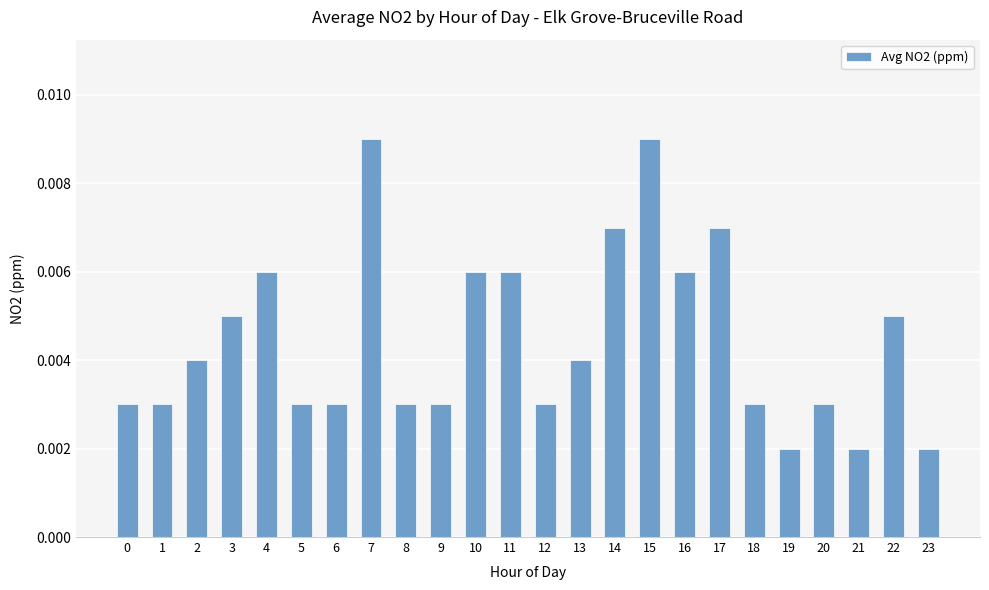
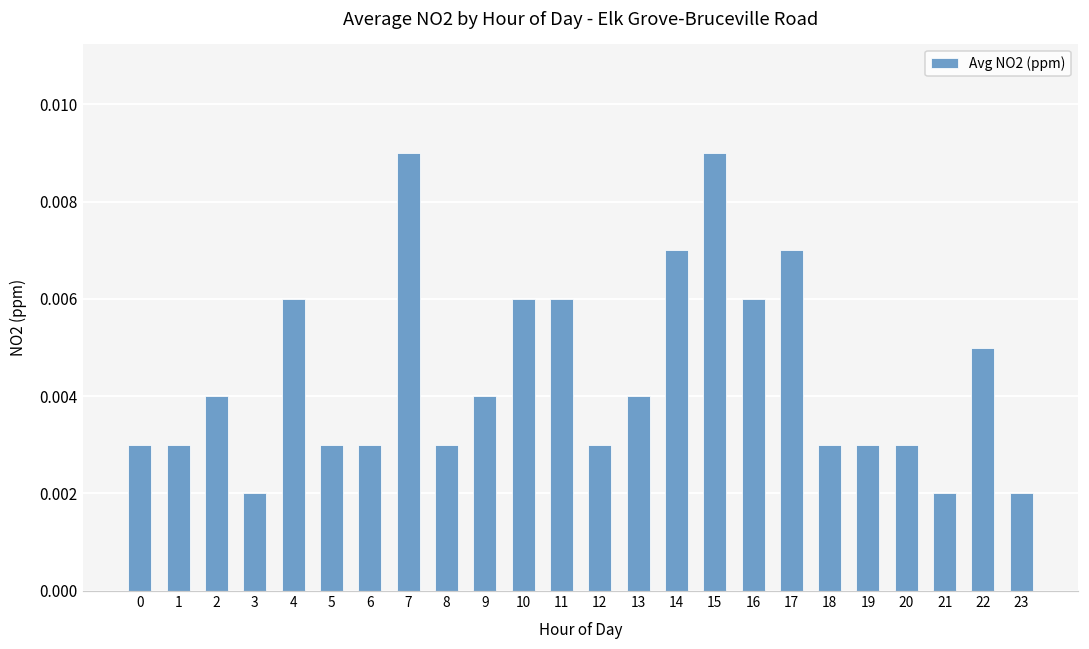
3: 0.005 -> 0.002
9: 0.003 -> 0.004
19: 0.002 -> 0.003
